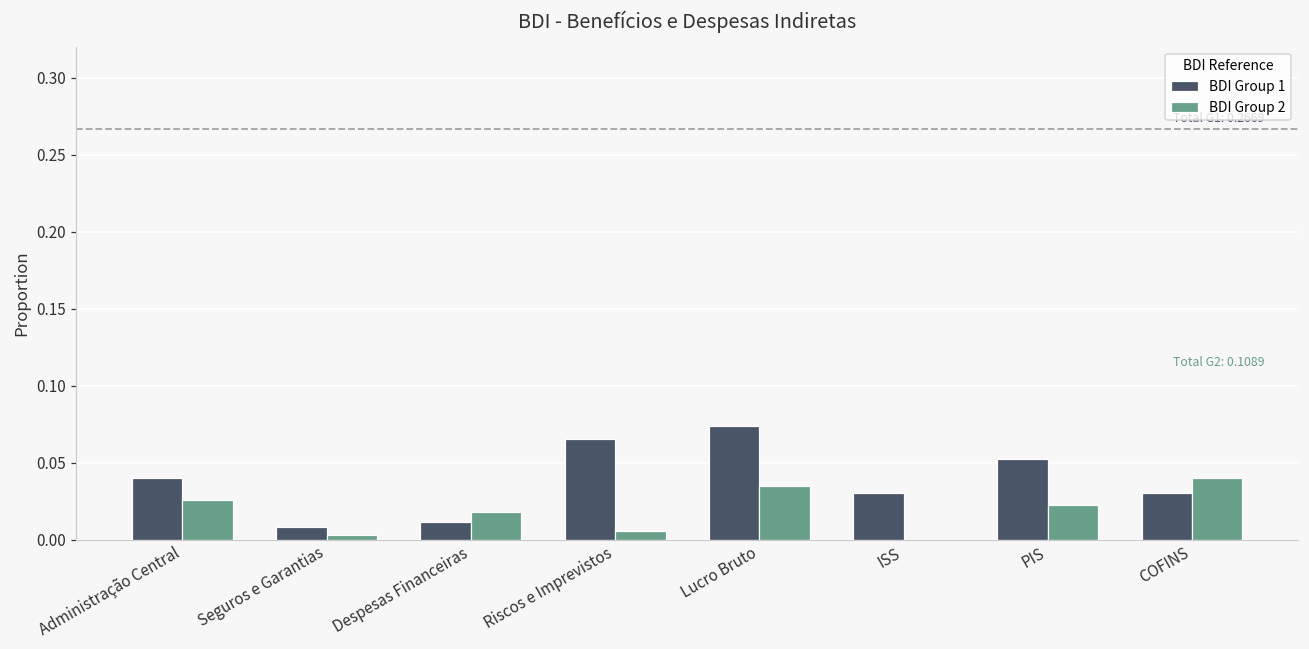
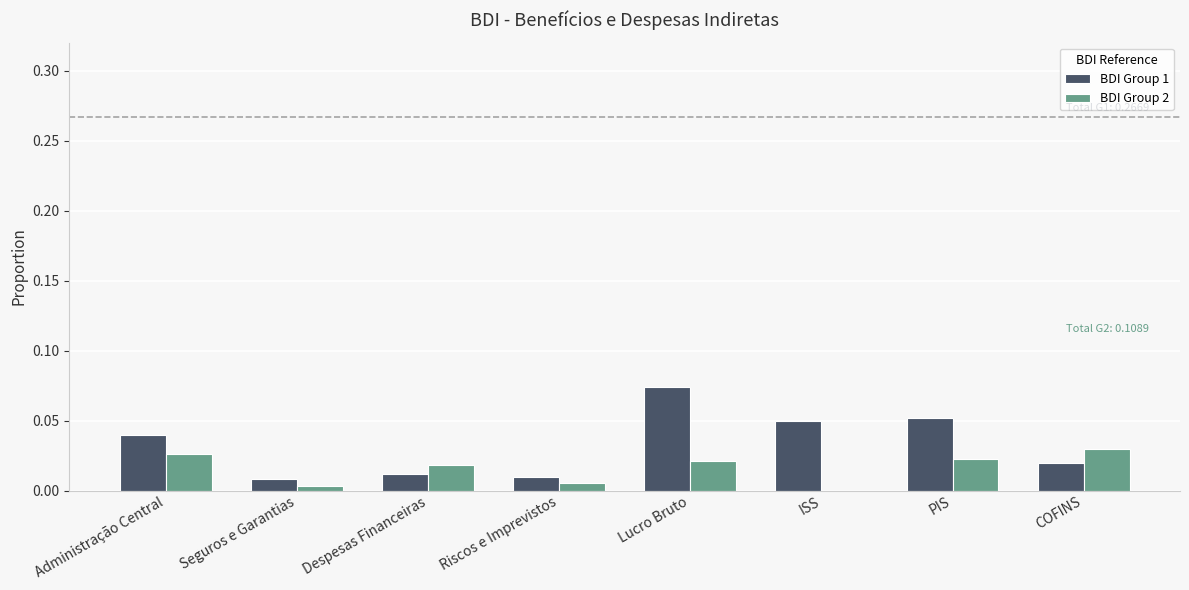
BDI Group 1, Riscos e Imprevistos: 0.065 -> 0.010
BDI Group 2, Lucro Bruto: 0.035 -> 0.021
BDI Group 1, ISS: 0.03 -> 0.05
BDI Group 1, COFINS: 0.03 -> 0.02
BDI Group 2, COFINS: 0.04 -> 0.03
